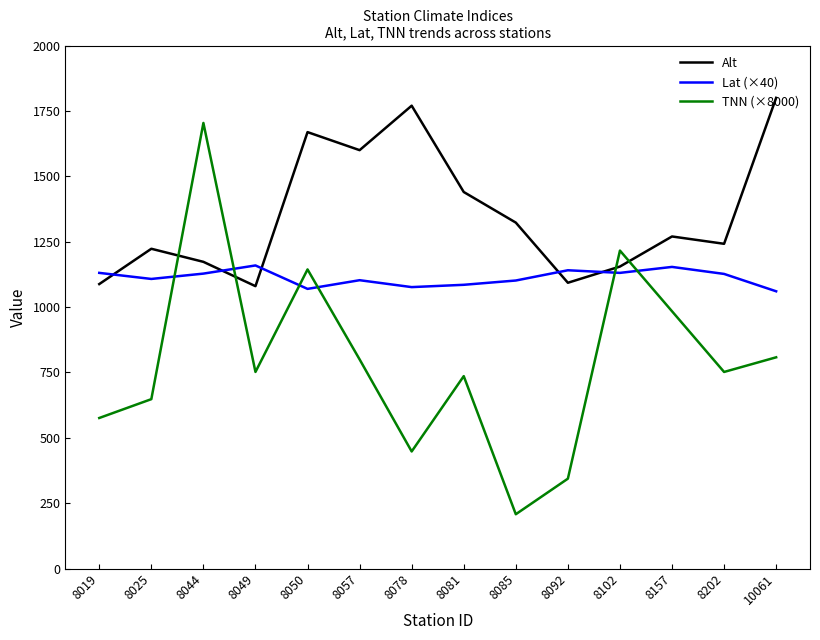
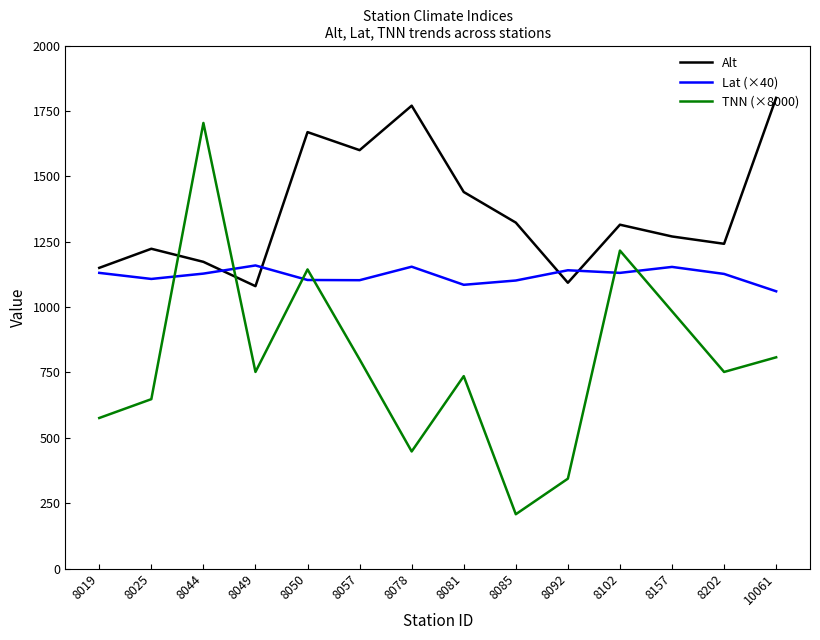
Alt, 8019: 1090 -> 1150
Lat (×40), 8050: 1070 -> 1100
Lat (×40), 8078: 1080 -> 1150
Alt, 8102: 1160 -> 1320
